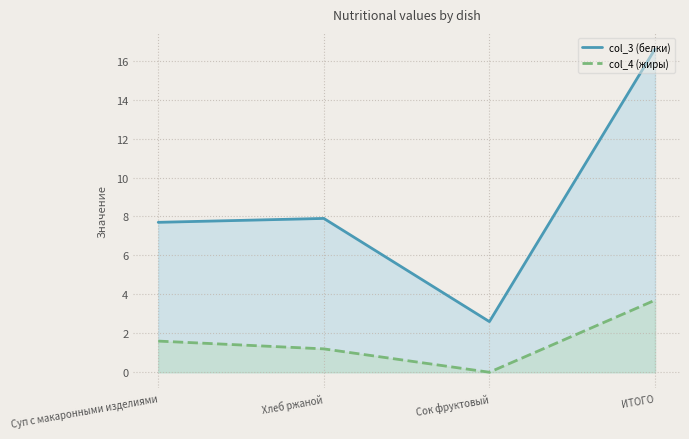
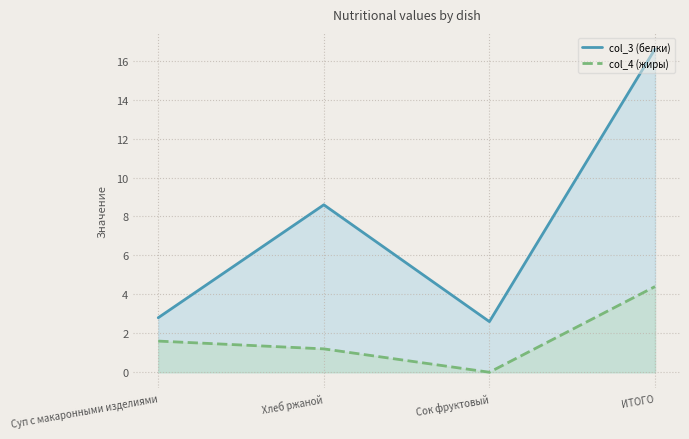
col_3 (белки), Суп с макаронными изделиями: 7.7 -> 2.8
col_3 (белки), Хлеб ржаной: 7.9 -> 8.6
col_4 (жиры), ИТОГО: 3.7 -> 4.4
